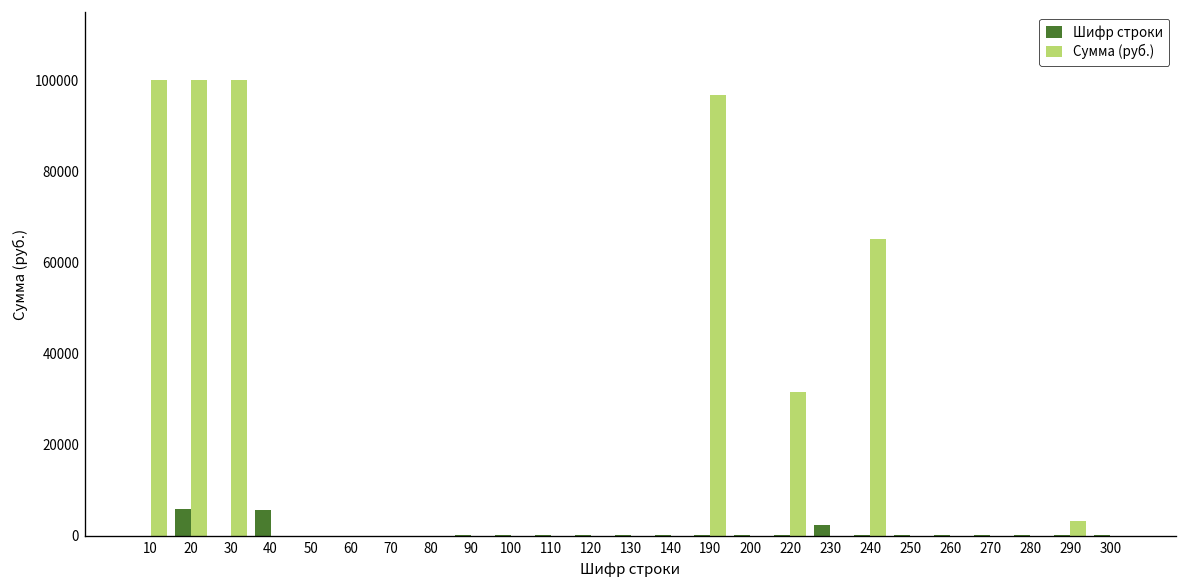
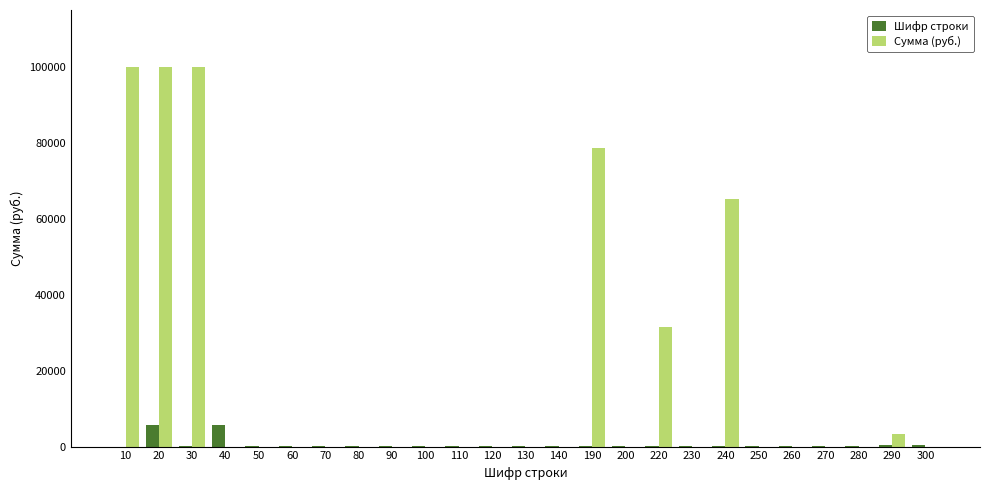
Сумма (руб.), 190: 97000 -> 79000
Шифр строки, 230: 3000 -> 0
